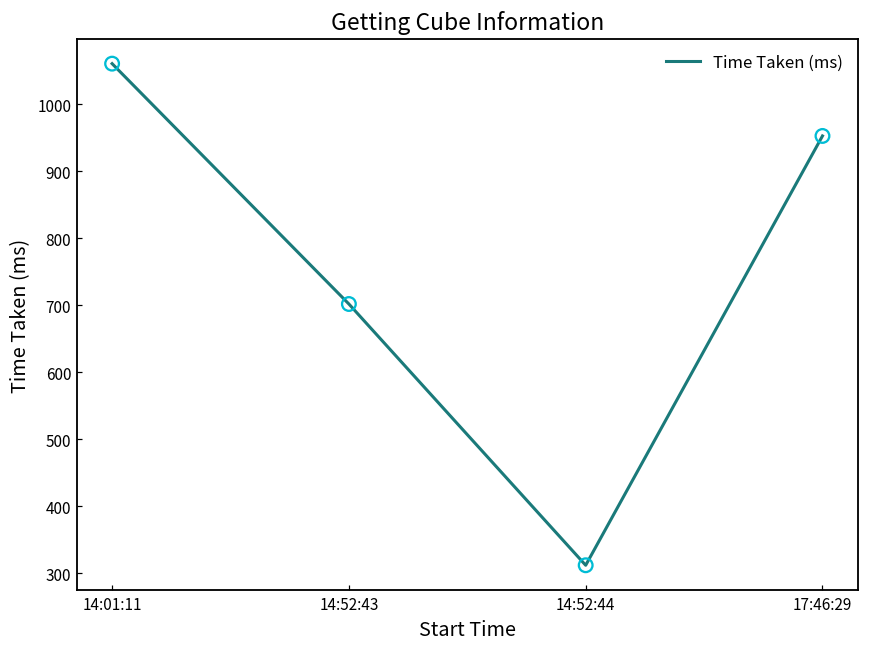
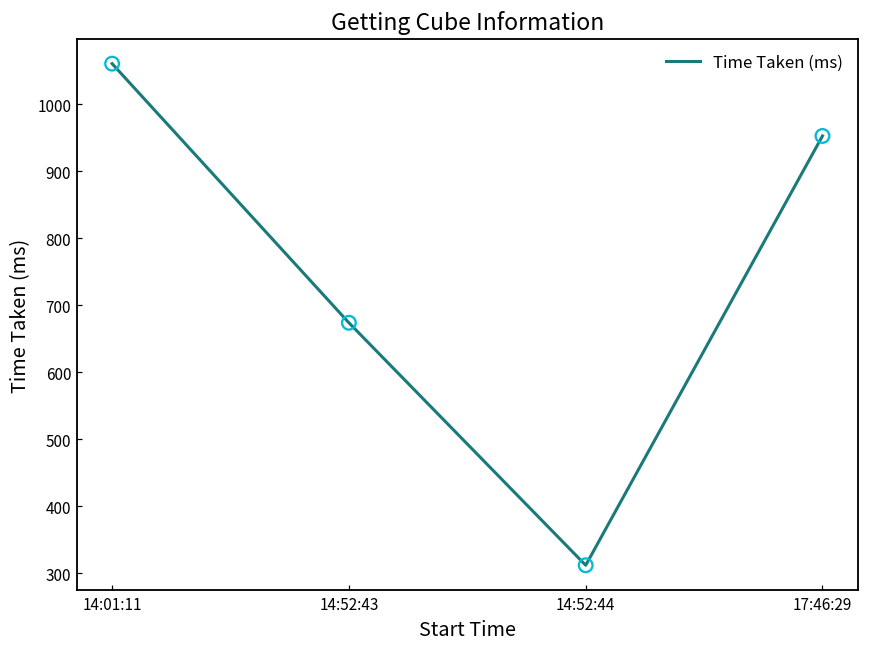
14:52:43: 700 -> 670
